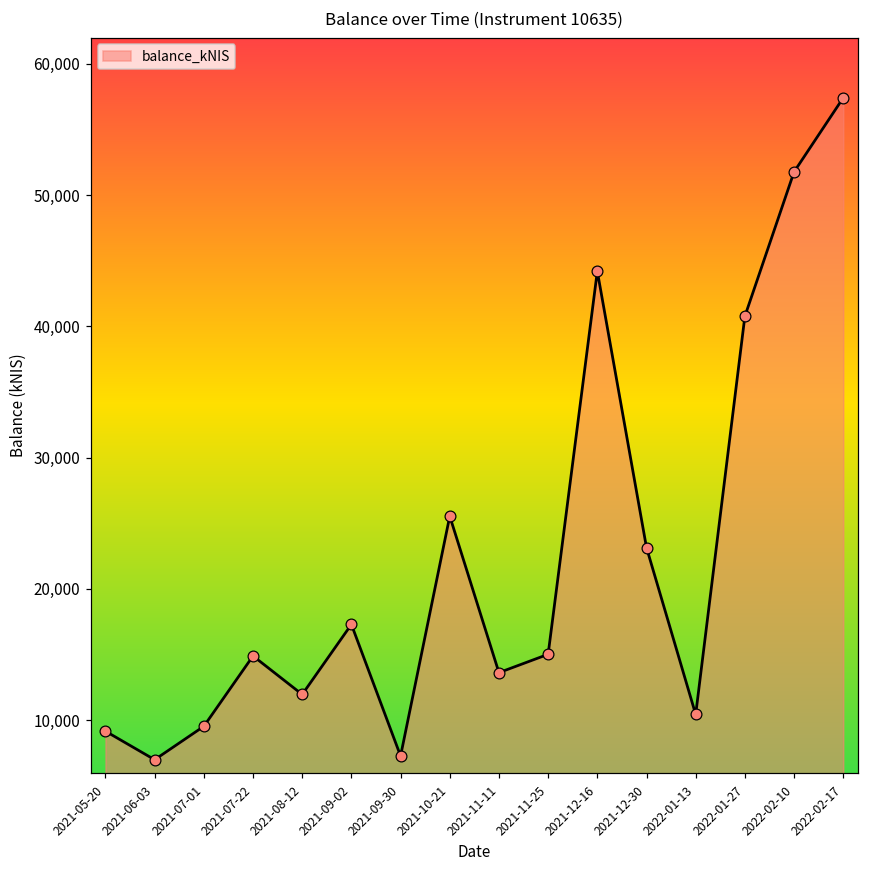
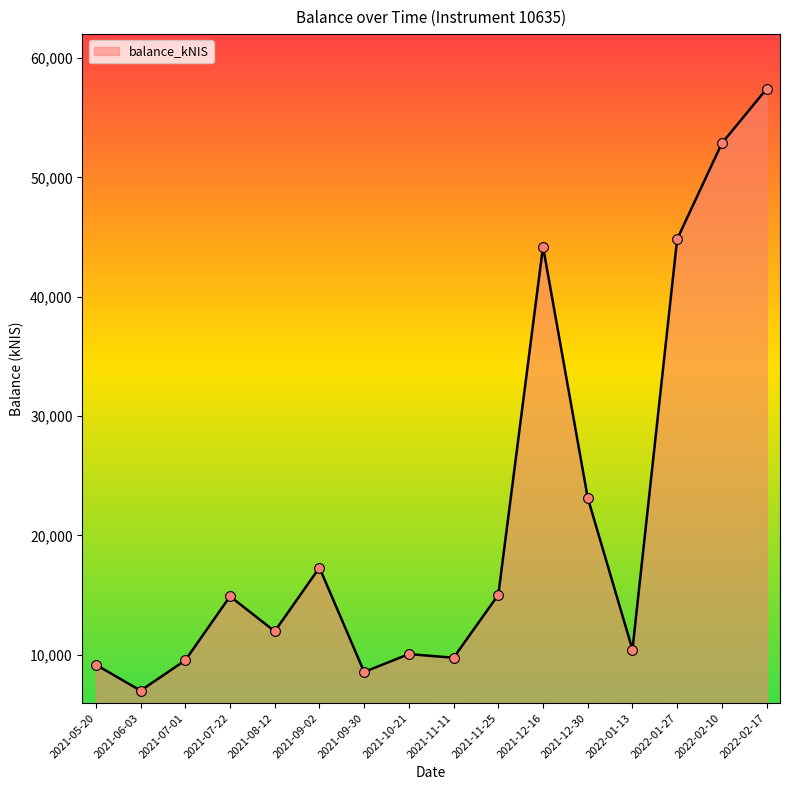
2021-09-30: 7,300 -> 8,600
2021-10-21: 25,500 -> 10,100
2021-11-11: 13,600 -> 9,800
2022-01-27: 40,800 -> 44,800
2022-02-10: 51,800 -> 52,900
